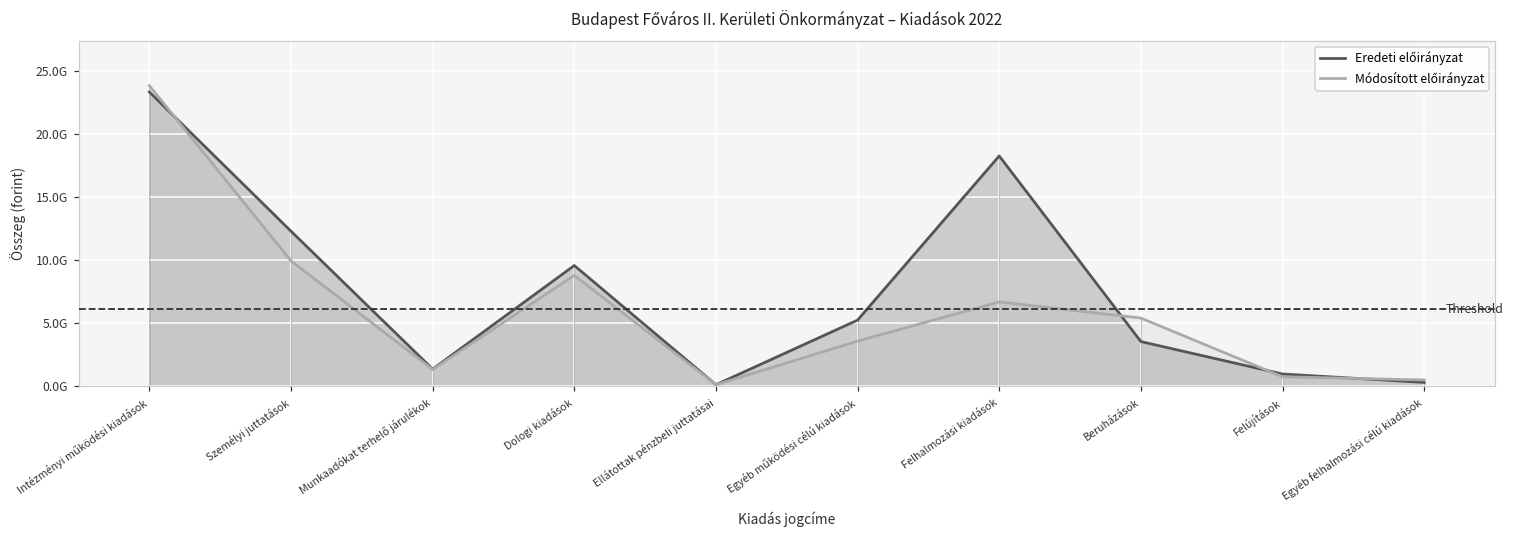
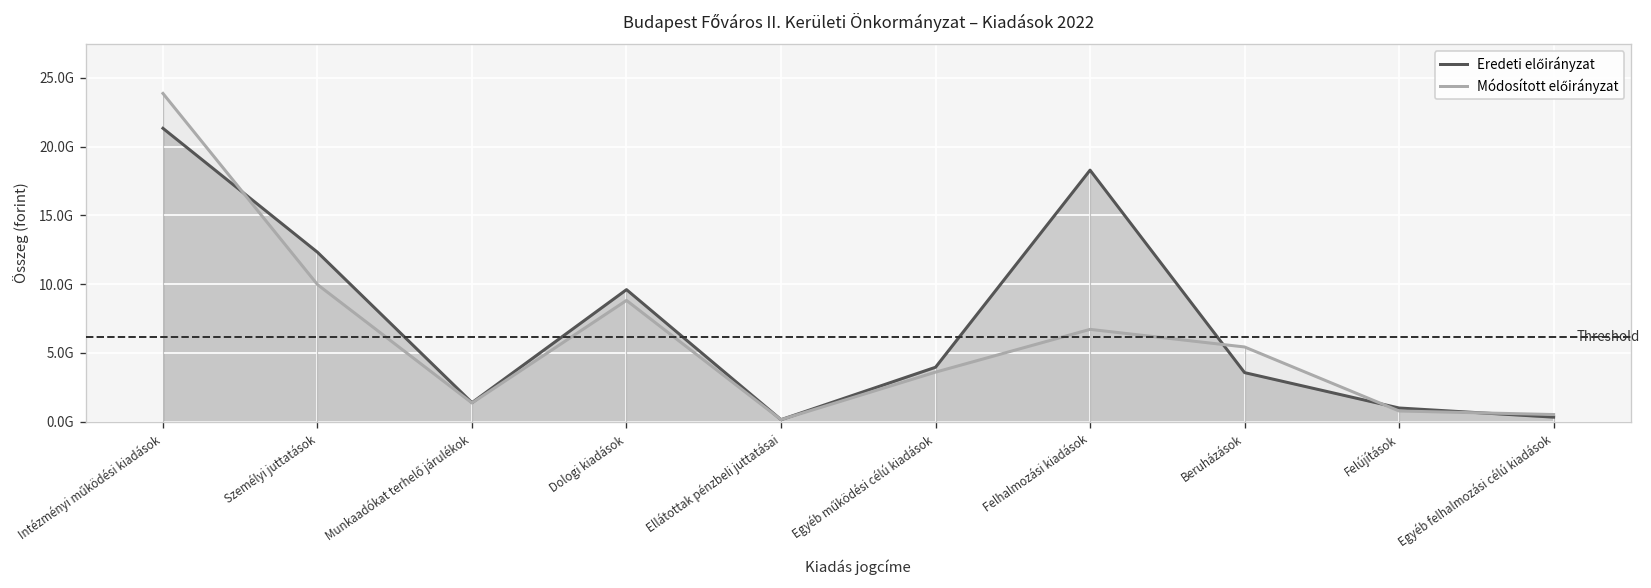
Eredeti előirányzat, Intézményi működési kiadások: 23400000000 -> 21300000000
Eredeti előirányzat, Egyéb működési célú kiadások: 5300000000 -> 4000000000
